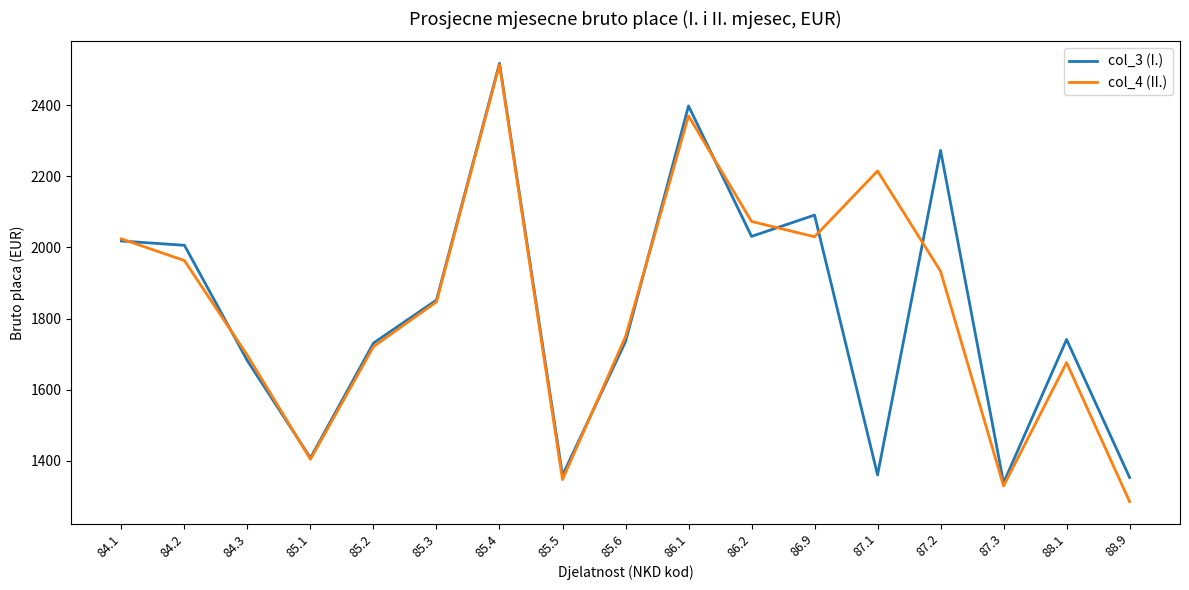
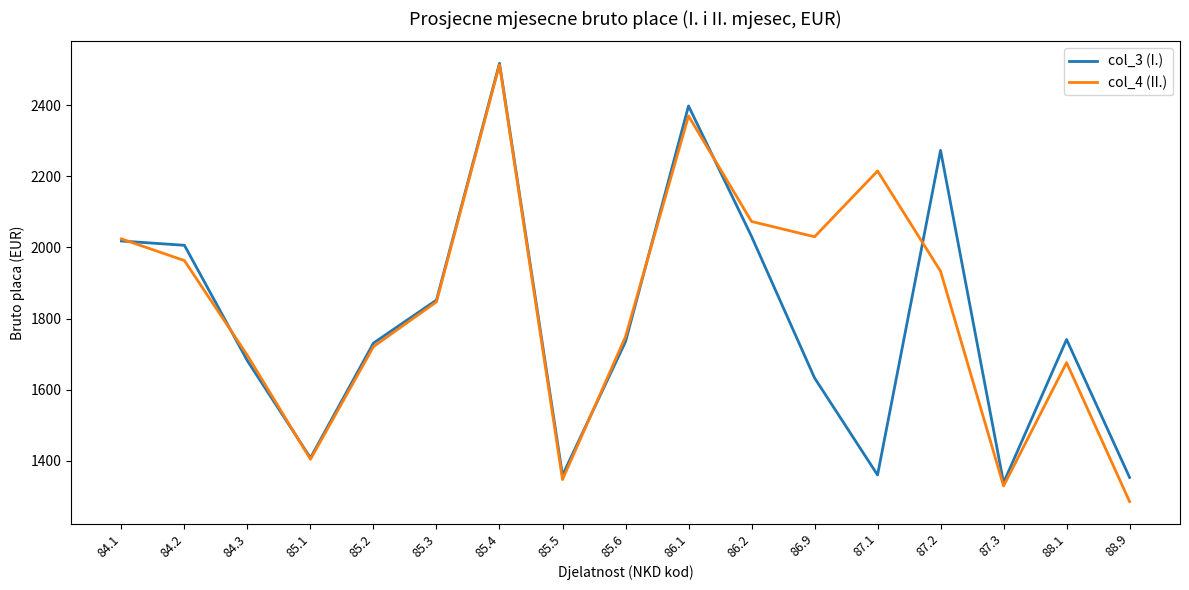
col_3 (I.), 86.9: 2090 -> 1630
